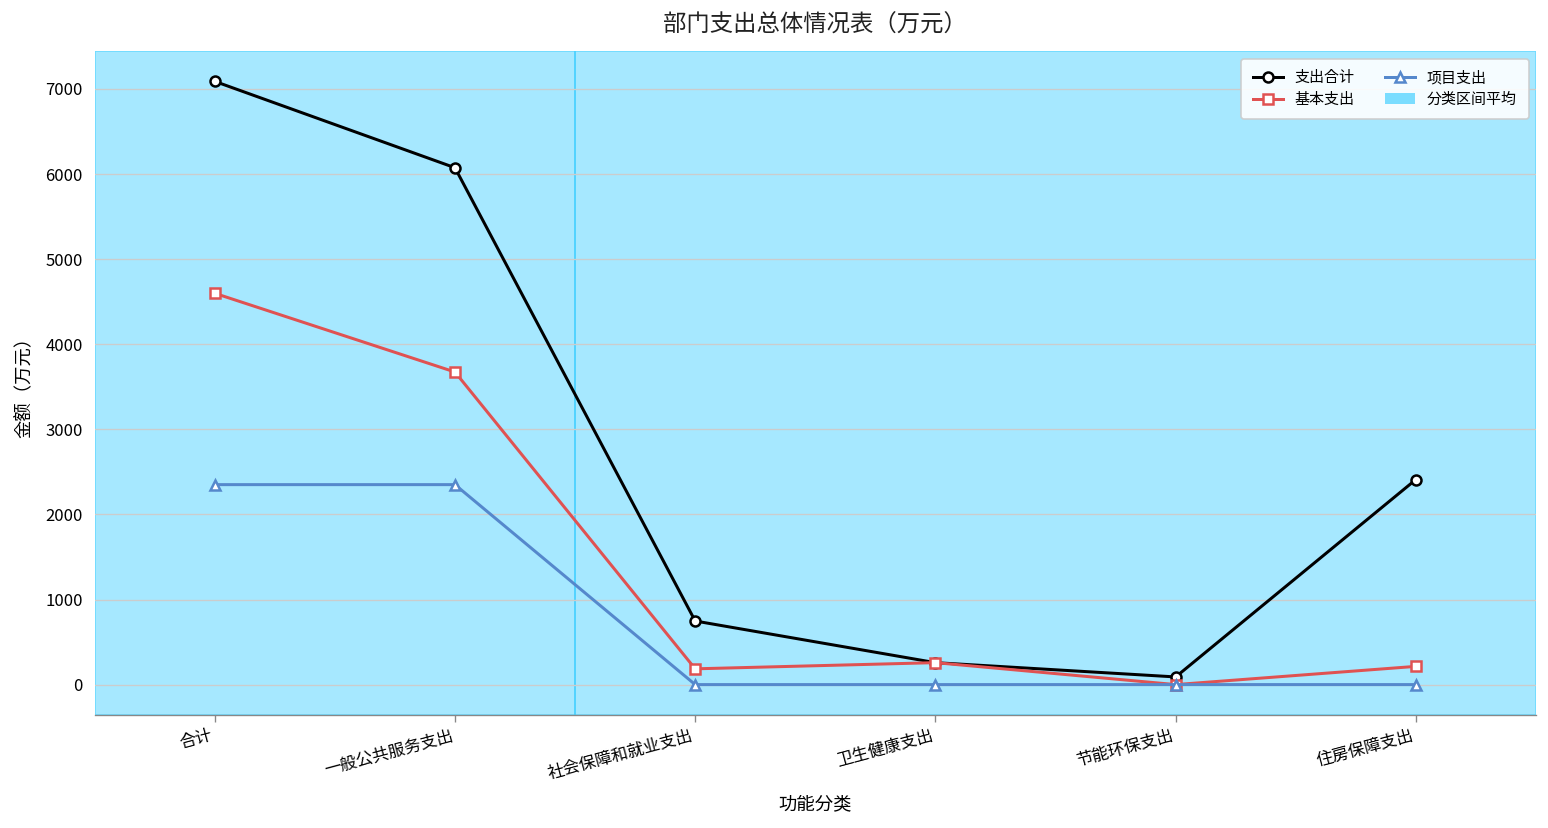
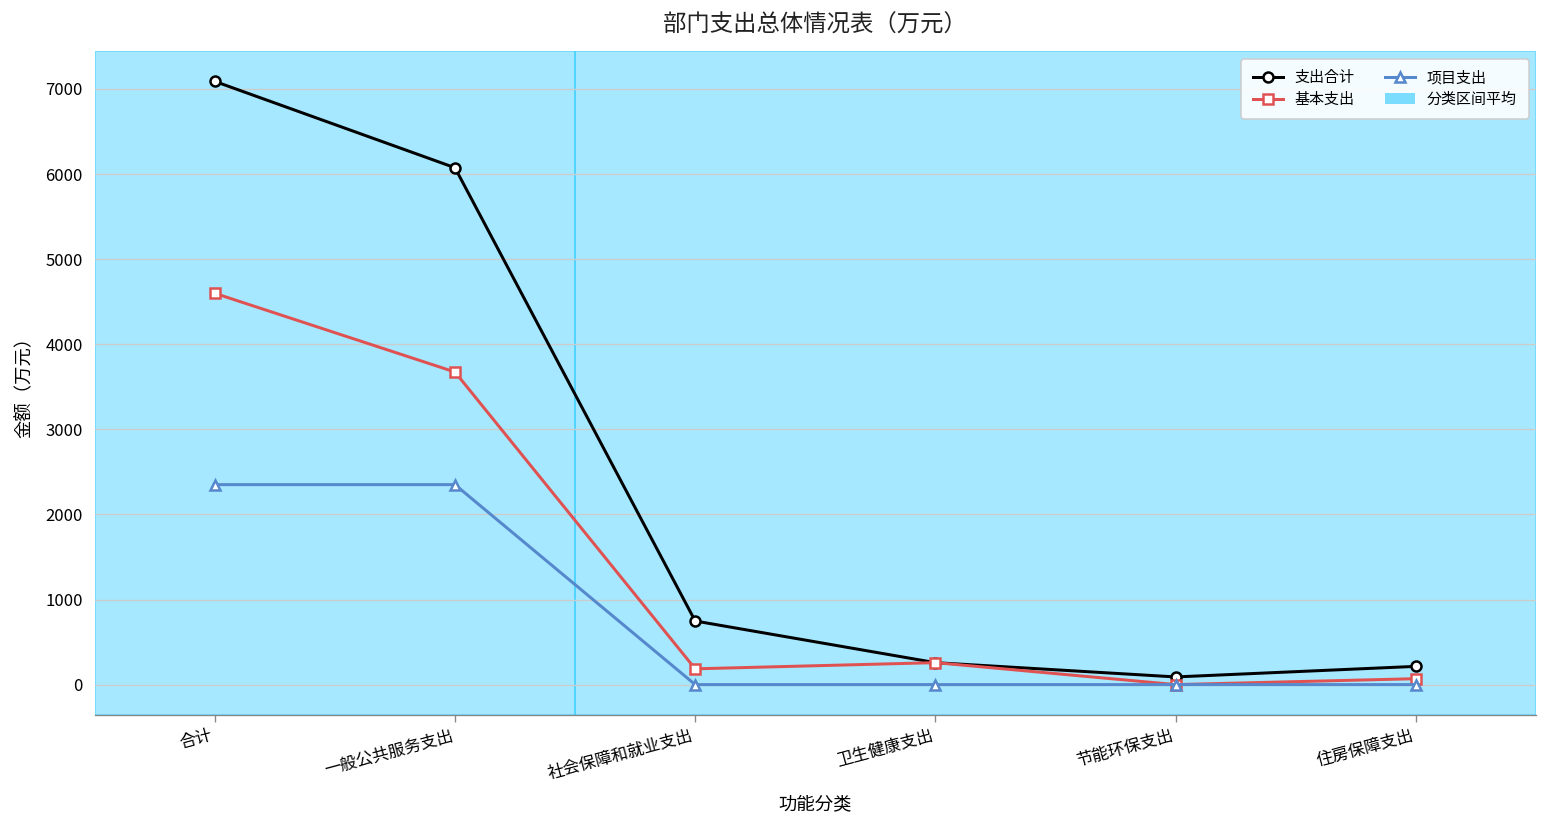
支出合计, 住房保障支出: 2400 -> 200
基本支出, 住房保障支出: 200 -> 100
